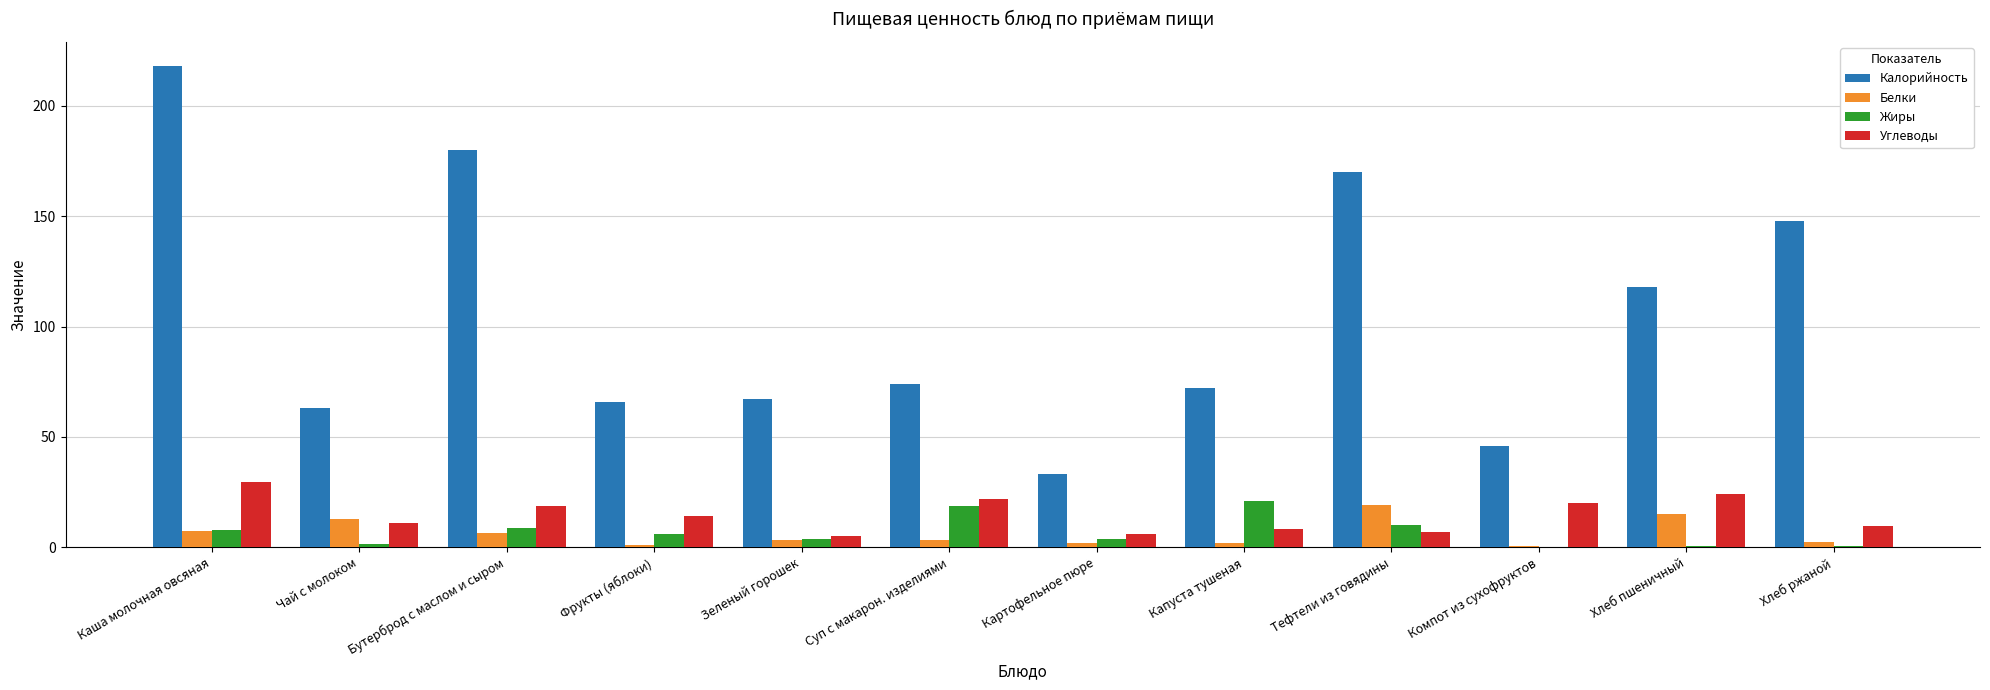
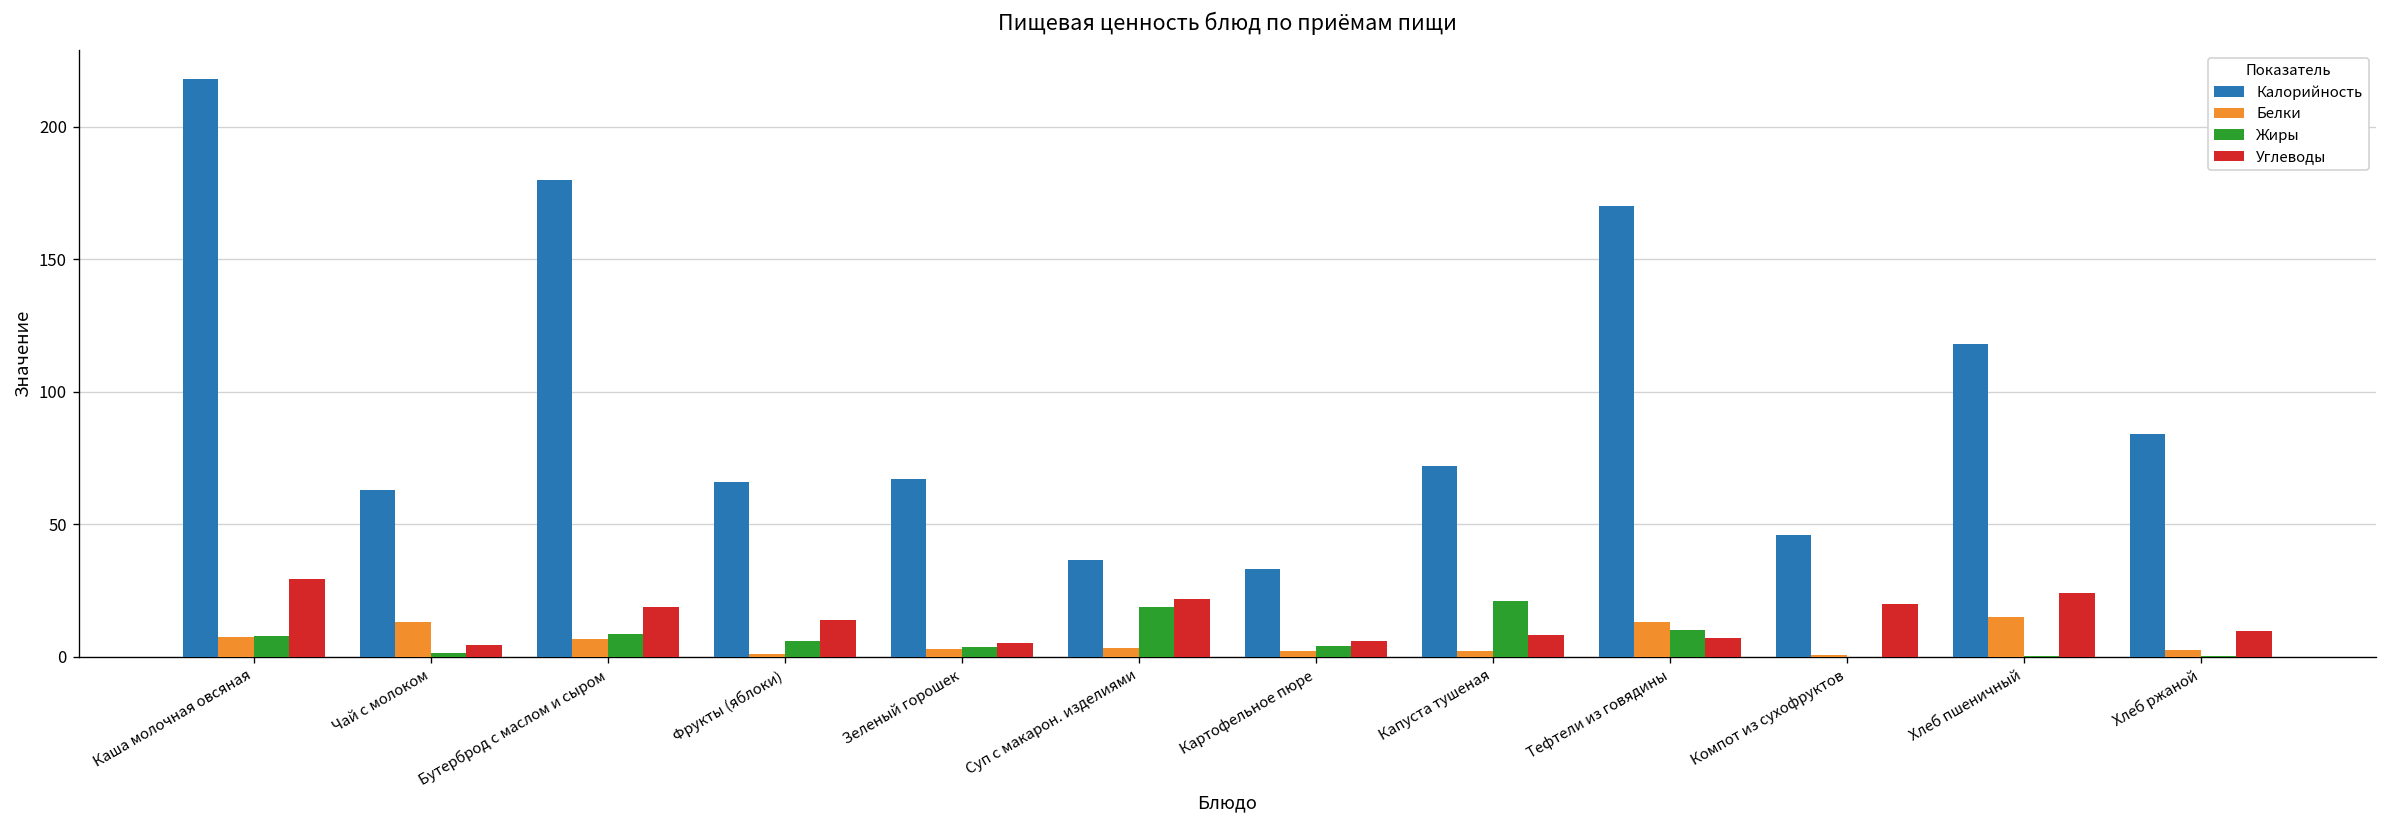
Углеводы, Чай с молоком: 11 -> 5
Калорийность, Суп с макарон. изделиями: 74 -> 36
Белки, Тефтели из говядины: 19 -> 13
Калорийность, Хлеб ржаной: 148 -> 84
